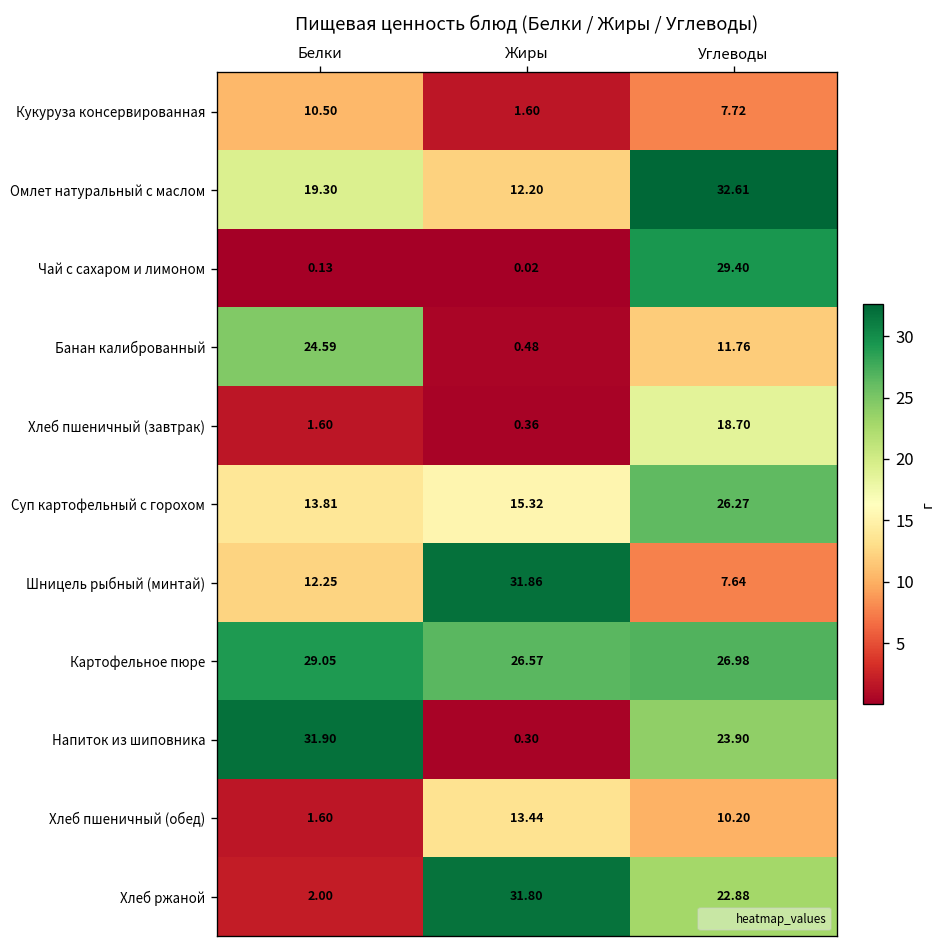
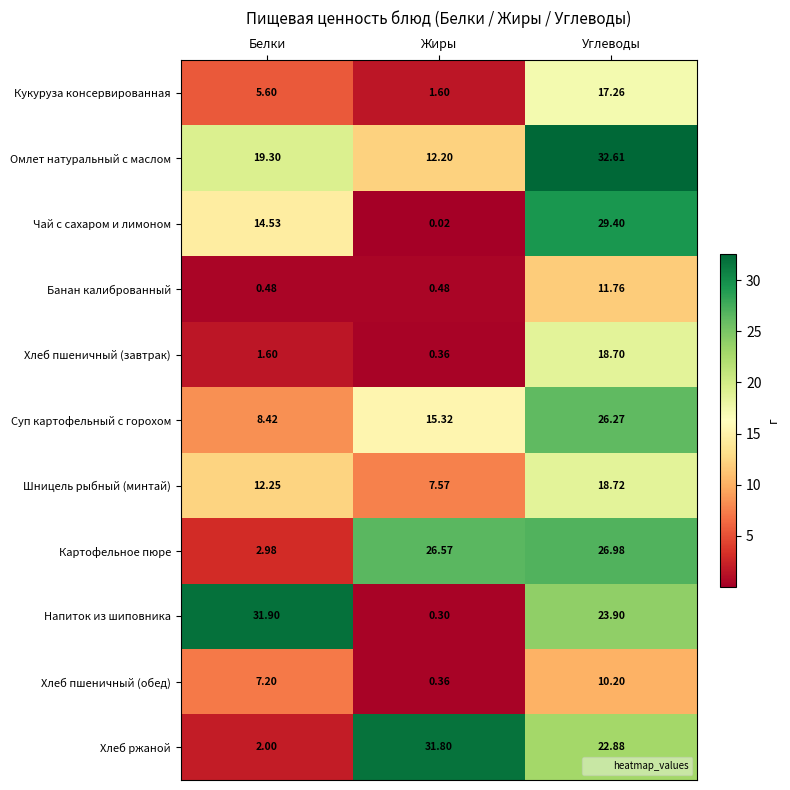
Кукуруза консервированная, Белки: 10.50 -> 5.60
Кукуруза консервированная, Углеводы: 7.72 -> 17.26
Чай с сахаром и лимоном, Белки: 0.13 -> 14.53
Банан калиброванный, Белки: 24.59 -> 0.48
Суп картофельный с горохом, Белки: 13.81 -> 8.42
Шницель рыбный (минтай), Жиры: 31.86 -> 7.57
Шницель рыбный (минтай), Углеводы: 7.64 -> 18.72
Картофельное пюре, Белки: 29.05 -> 2.98
Хлеб пшеничный (обед), Белки: 1.60 -> 7.20
Хлеб пшеничный (обед), Жиры: 13.44 -> 0.36
